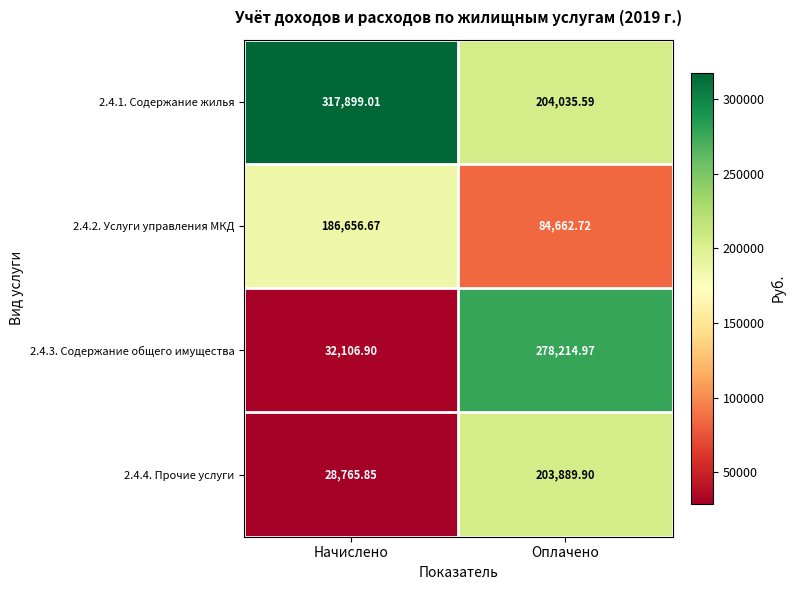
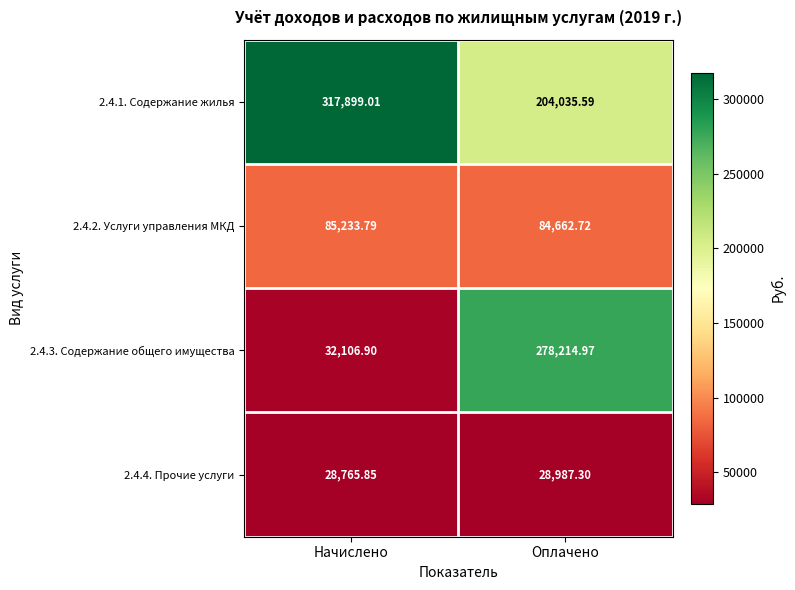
2.4.2. Услуги управления МКД, Начислено: 186,656.67 -> 85,233.79
2.4.4. Прочие услуги, Оплачено: 203,889.90 -> 28,987.30
